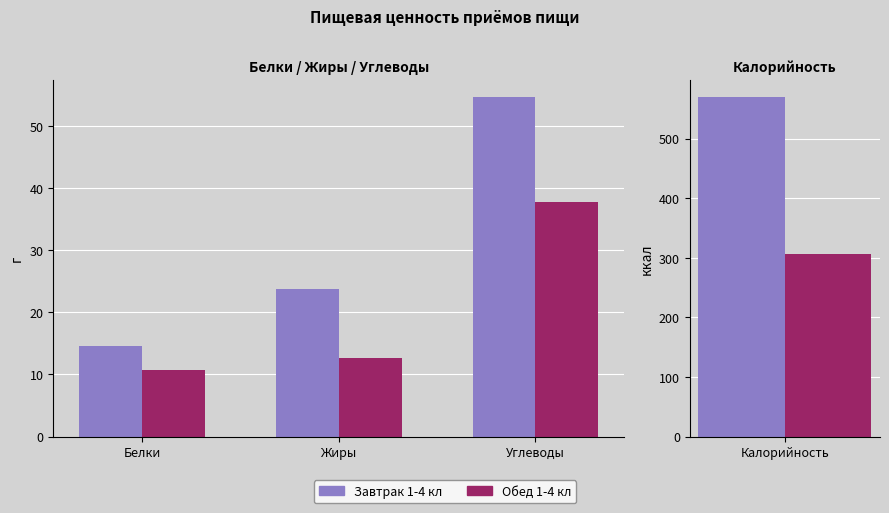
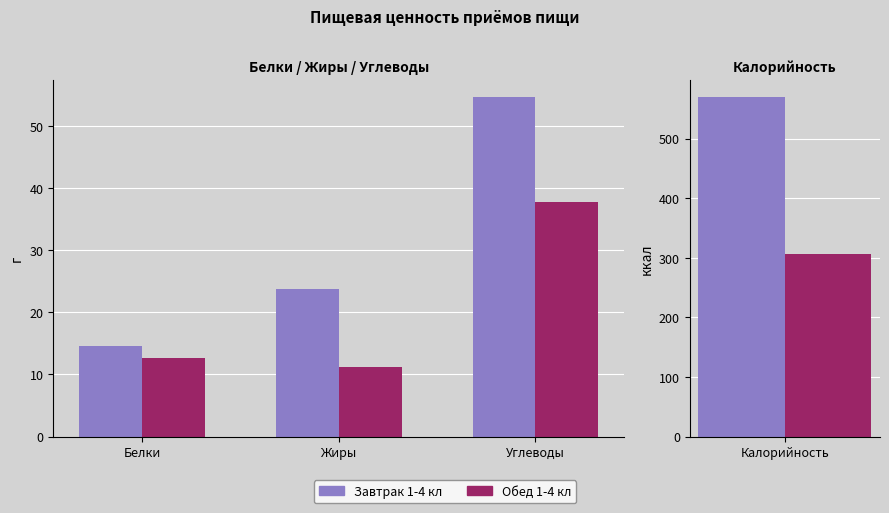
Белки / Жиры / Углеводы, Обед 1-4 кл, Белки: 11 -> 13
Белки / Жиры / Углеводы, Обед 1-4 кл, Жиры: 13 -> 11
